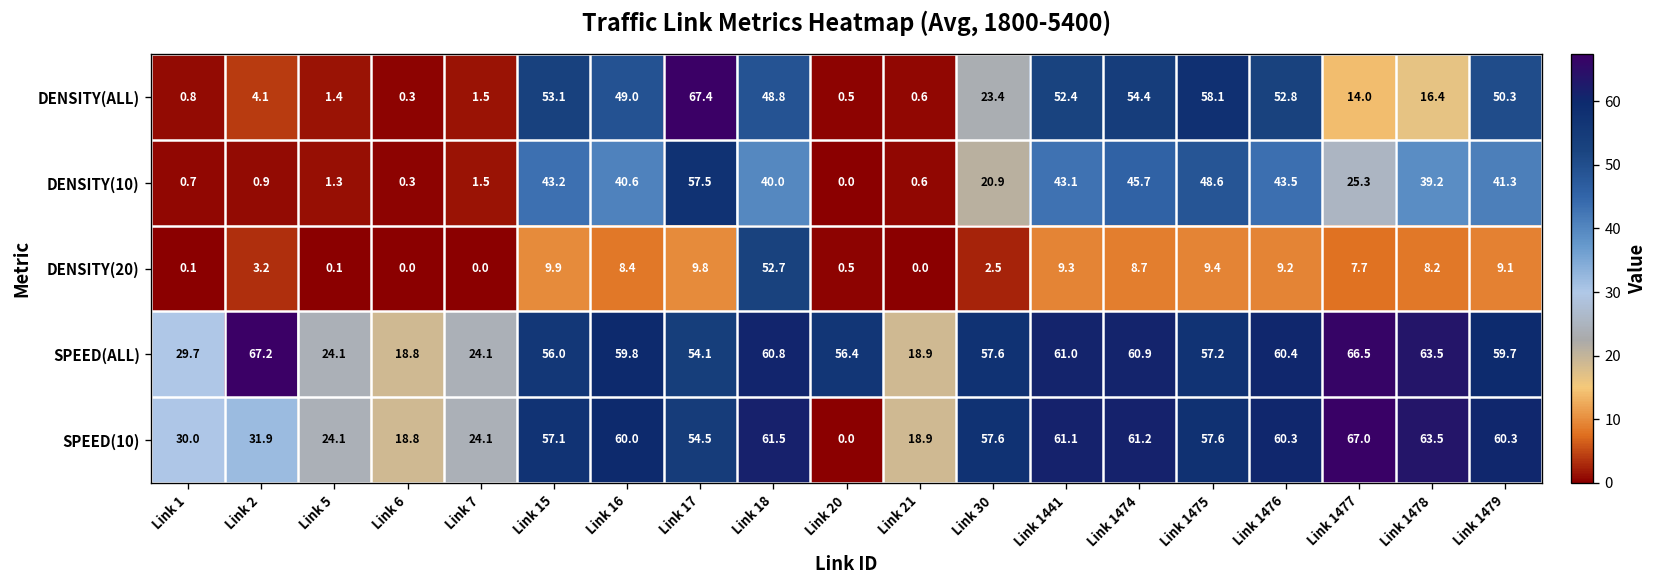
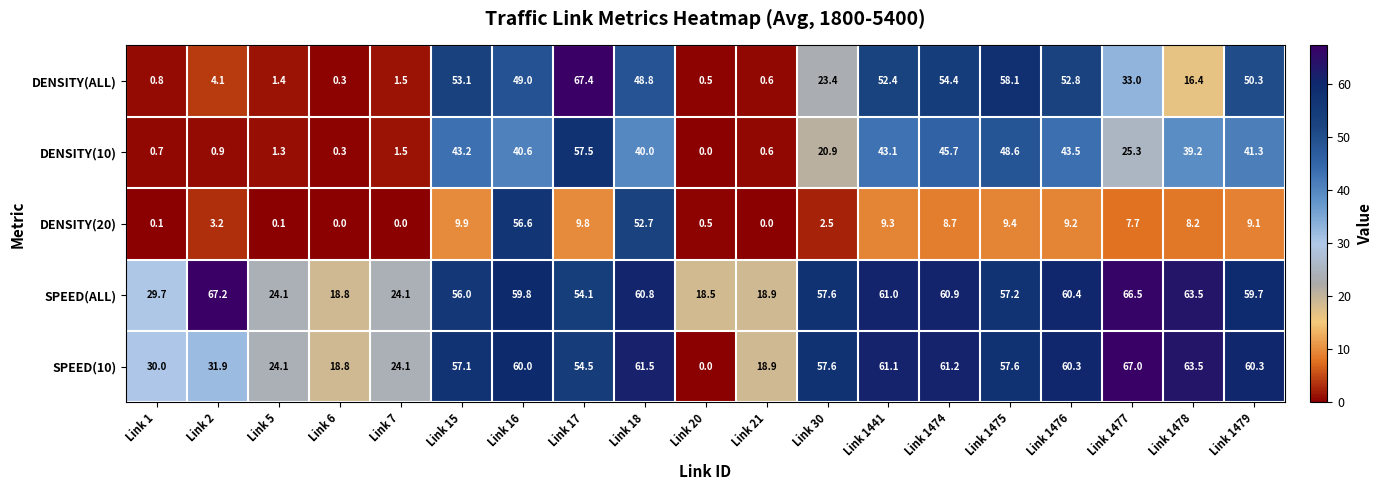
DENSITY(ALL), Link 1477: 14.0 -> 33.0
DENSITY(20), Link 16: 8.4 -> 56.6
SPEED(ALL), Link 20: 56.4 -> 18.5
